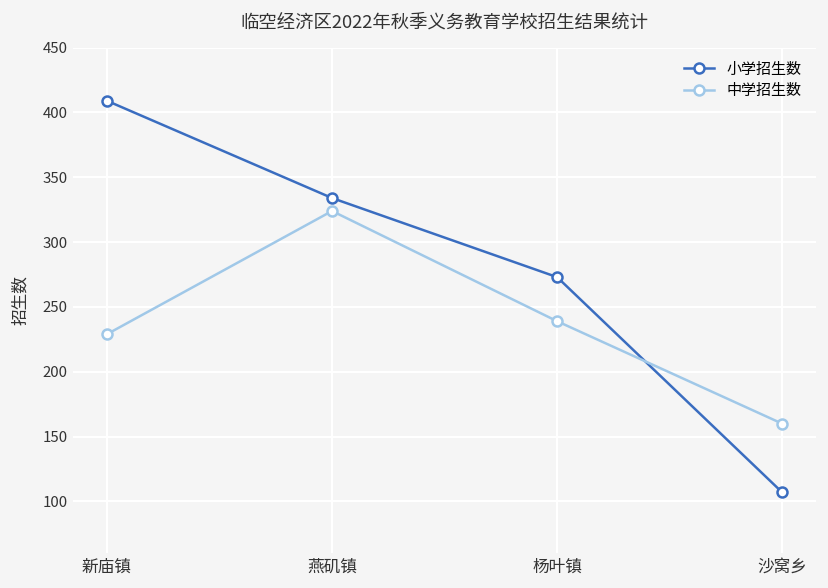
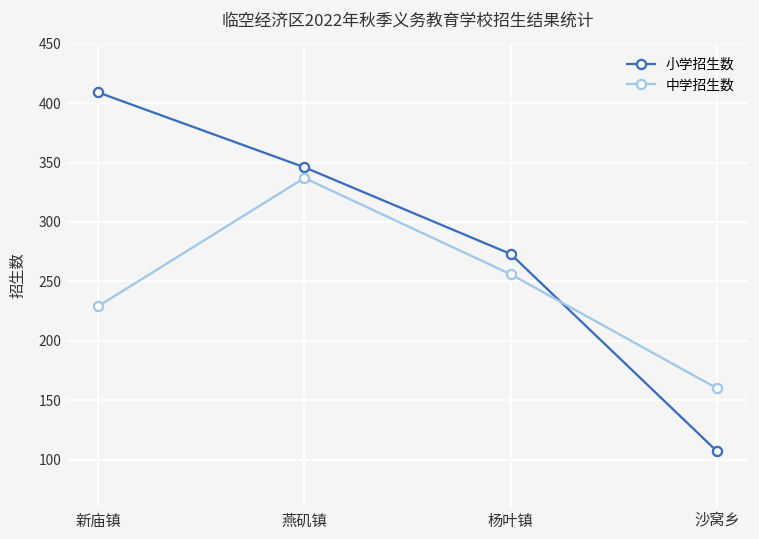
小学招生数, 燕矶镇: 334 -> 346
中学招生数, 燕矶镇: 324 -> 337
中学招生数, 杨叶镇: 239 -> 256
